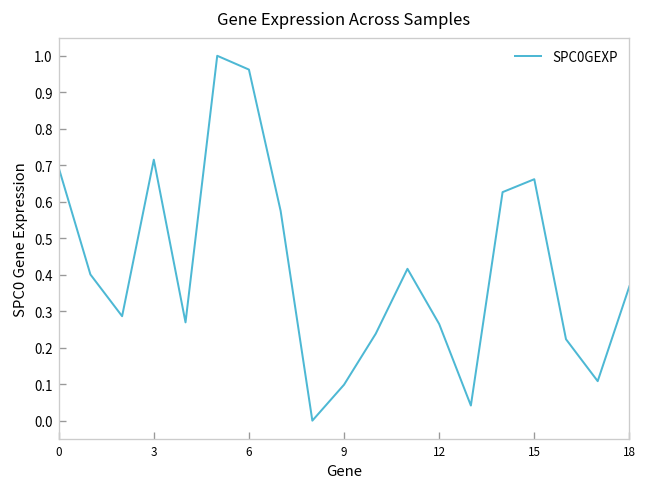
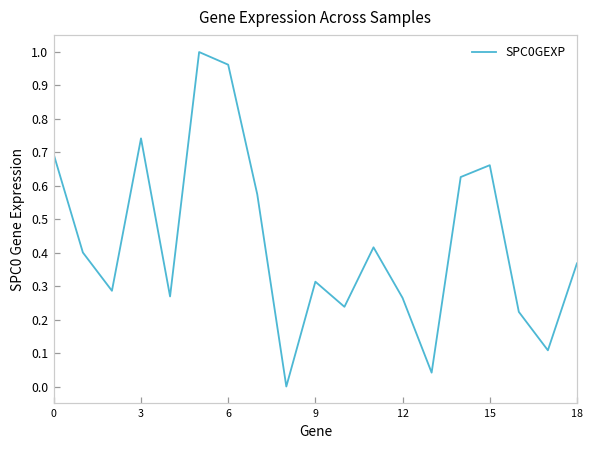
3: 0.72 -> 0.74
9: 0.10 -> 0.31
